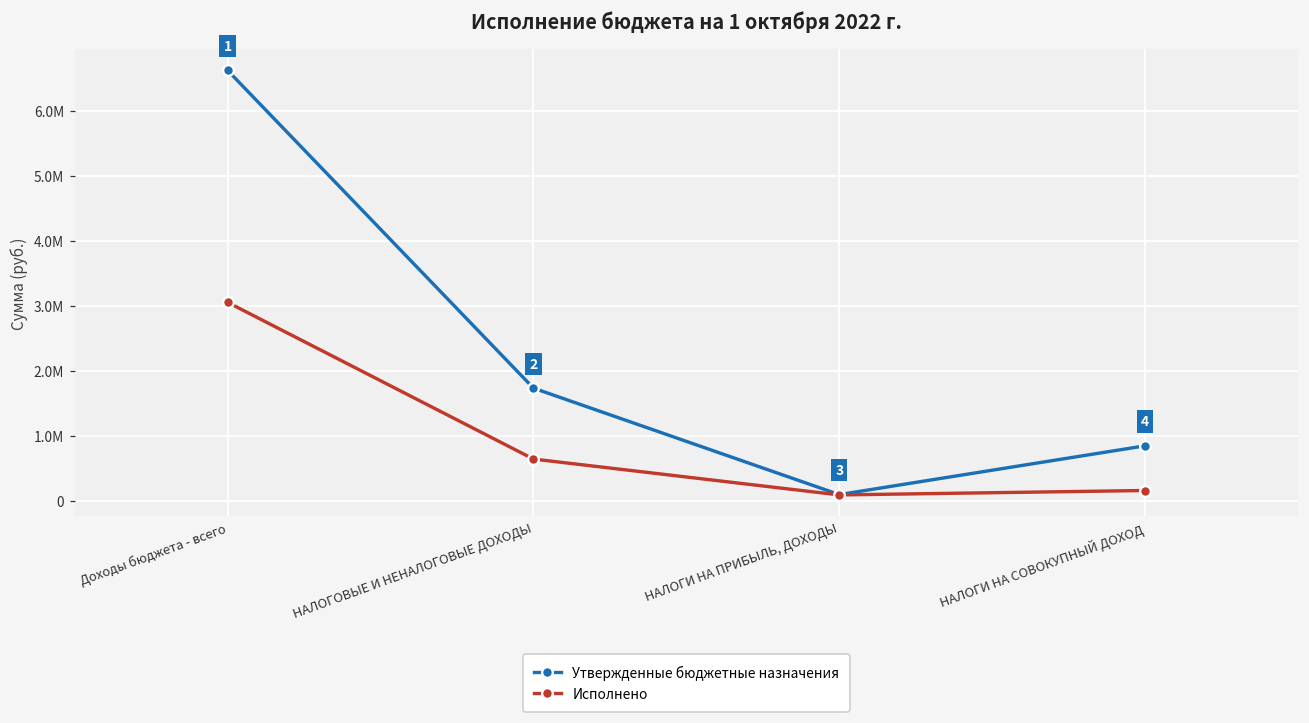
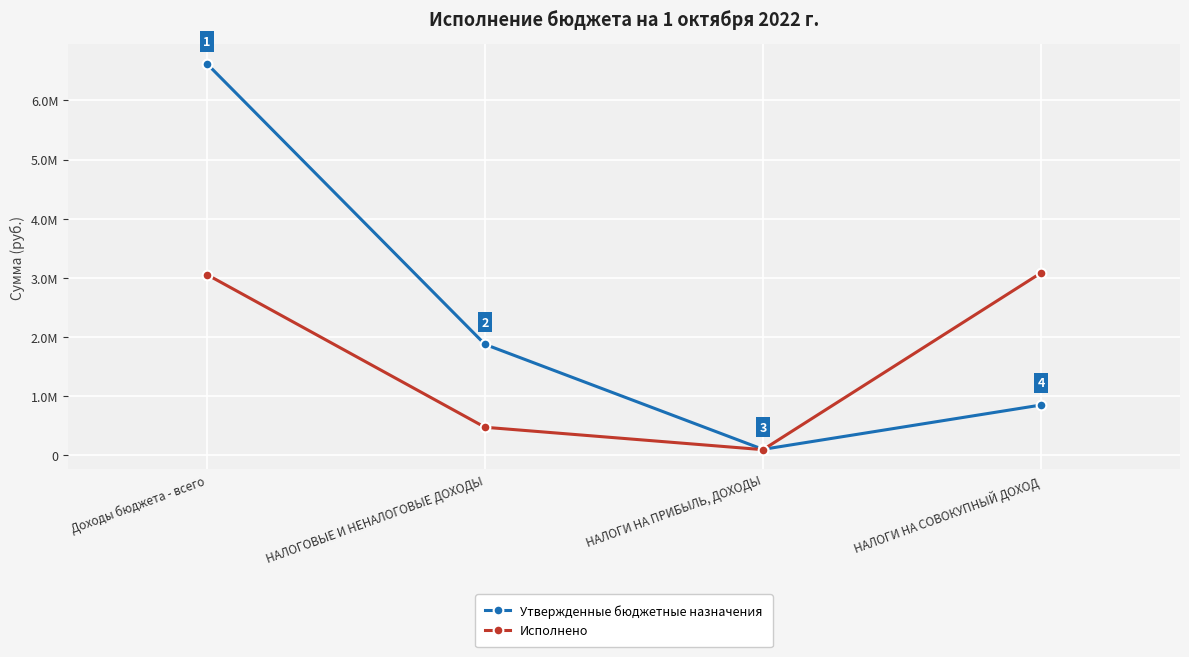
Утвержденные бюджетные назначения, НАЛОГОВЫЕ И НЕНАЛОГОВЫЕ ДОХОДЫ: 1.7М -> 1.9М
Исполнено, НАЛОГОВЫЕ И НЕНАЛОГОВЫЕ ДОХОДЫ: 0.6М -> 0.5М
Исполнено, НАЛОГИ НА СОВОКУПНЫЙ ДОХОД: 0.2М -> 3.1М
